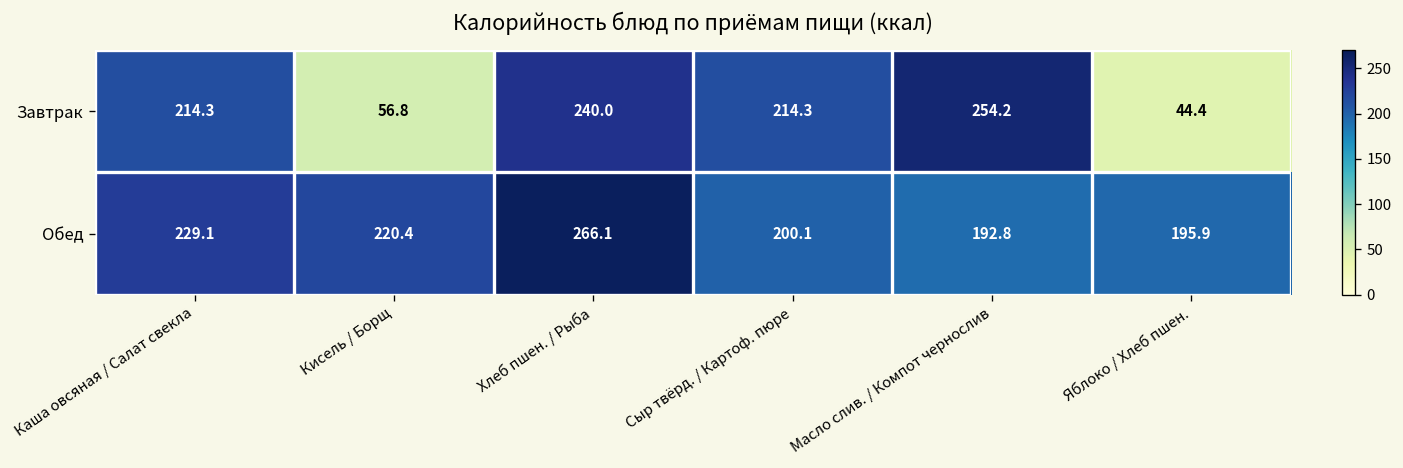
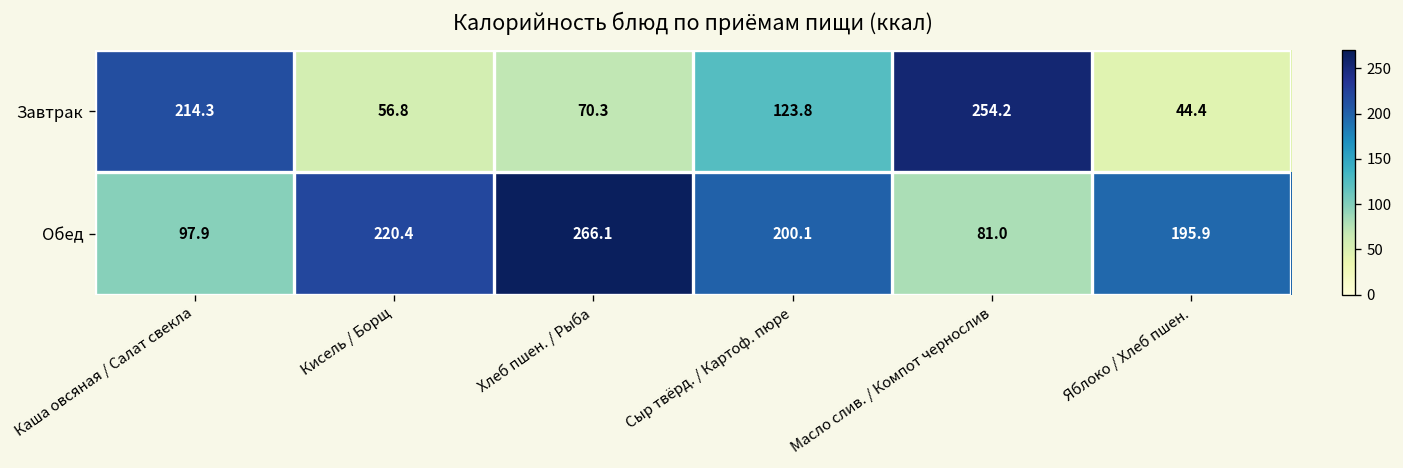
Завтрак, Хлеб пшен. / Рыба: 240.0 -> 70.3
Завтрак, Сыр твёрд. / Картоф. пюре: 214.3 -> 123.8
Обед, Каша овсяная / Салат свекла: 229.1 -> 97.9
Обед, Масло слив. / Компот чернослив: 192.8 -> 81.0
